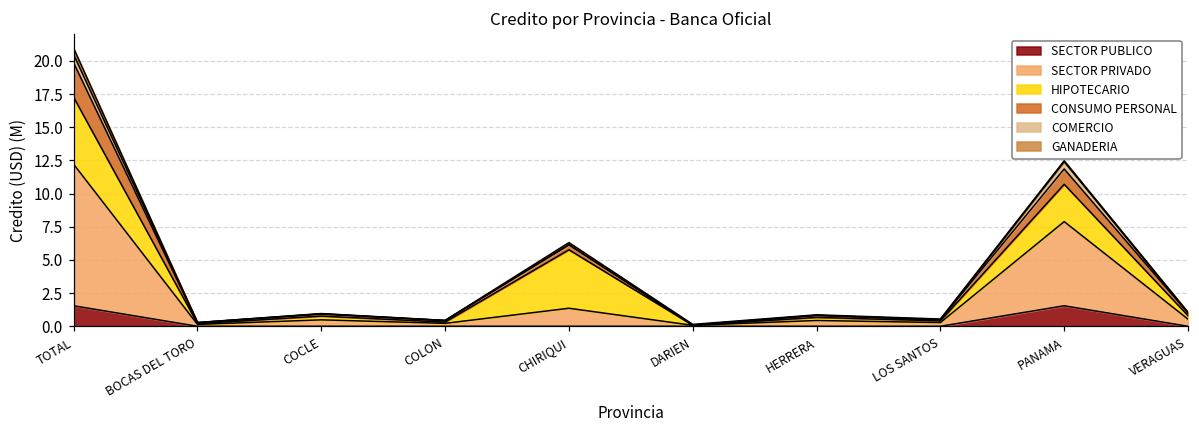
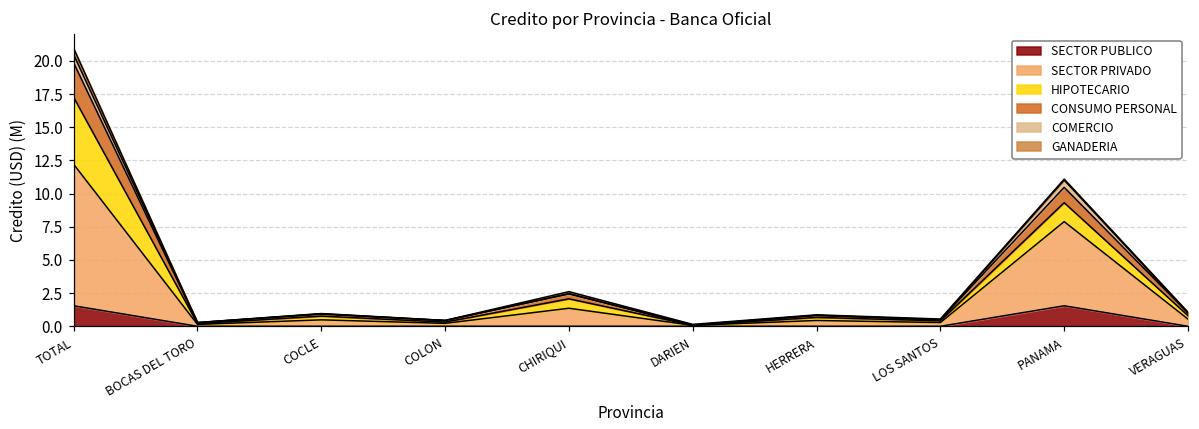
HIPOTECARIO, CHIRIQUI: 4.4 -> 0.7
HIPOTECARIO, PANAMA: 2.8 -> 1.4
